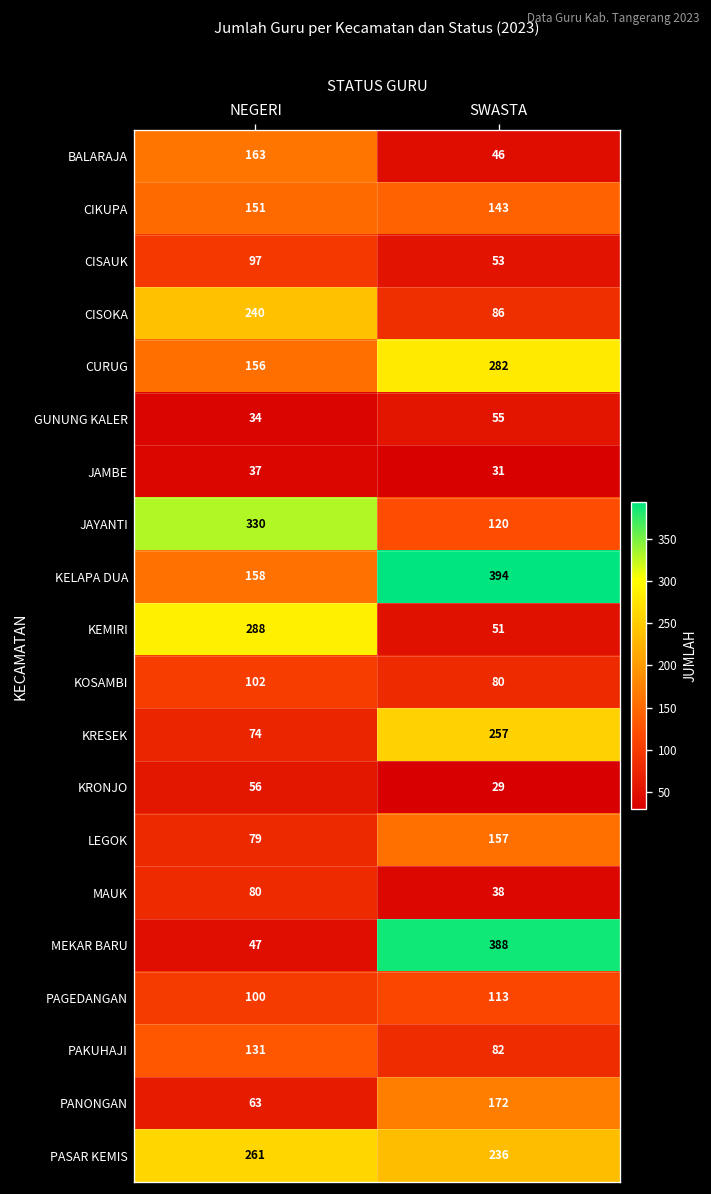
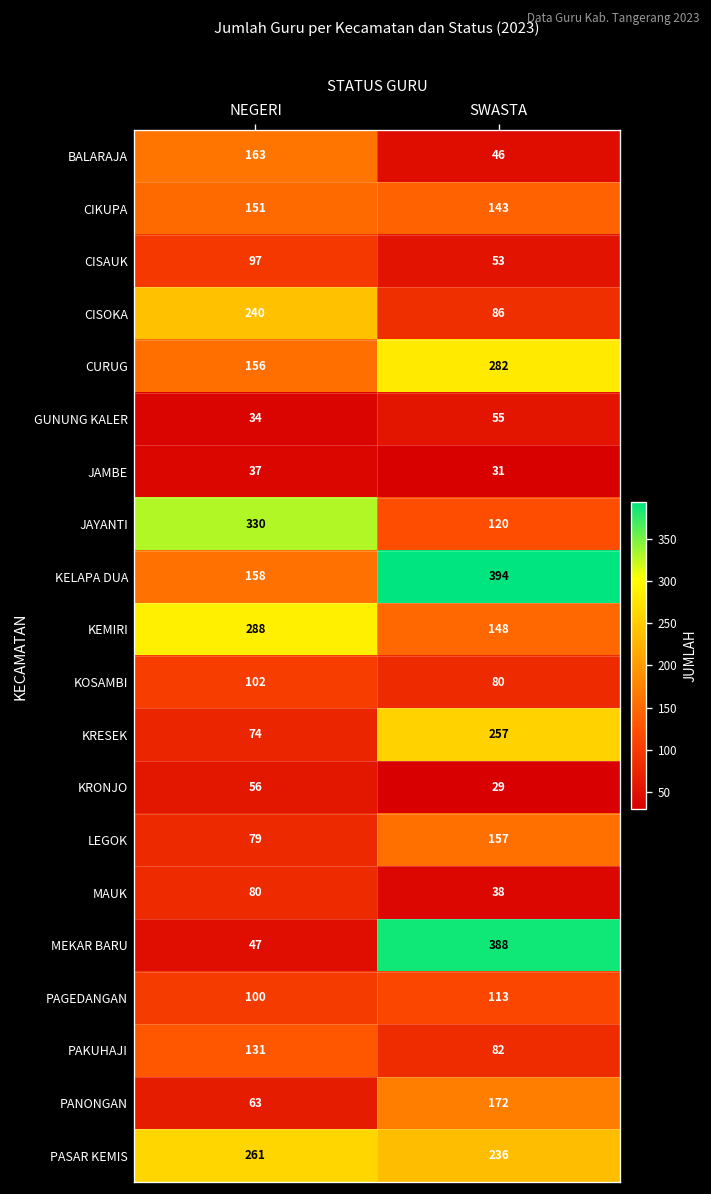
KEMIRI, SWASTA: 51 -> 148
